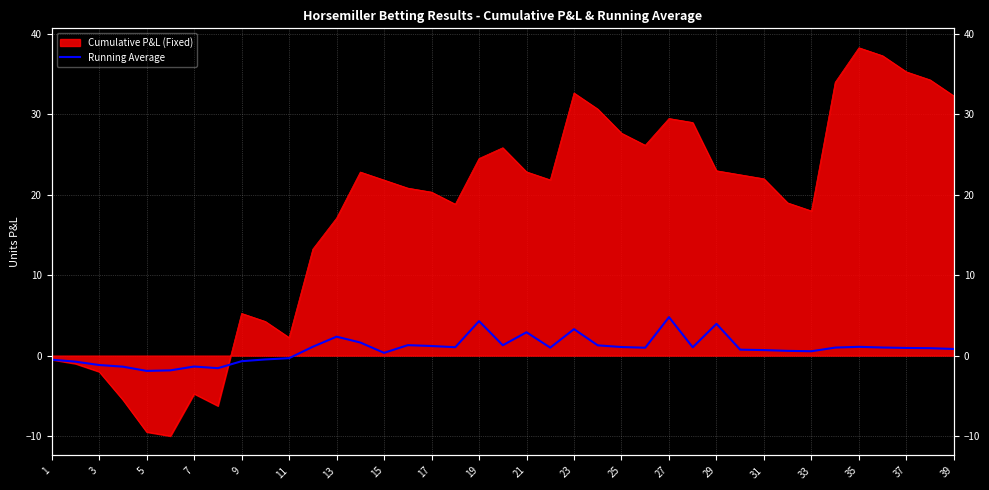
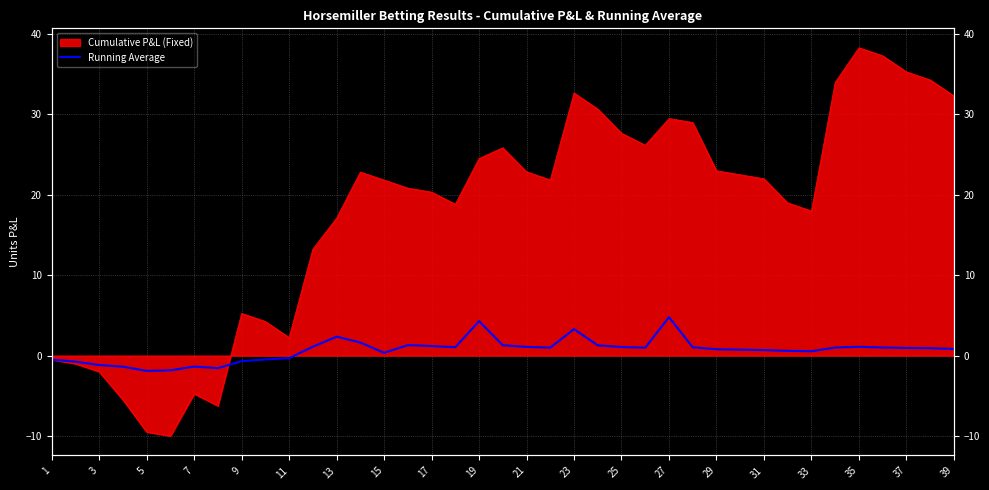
Running Average, 21: 3 -> 1
Running Average, 29: 4 -> 1
